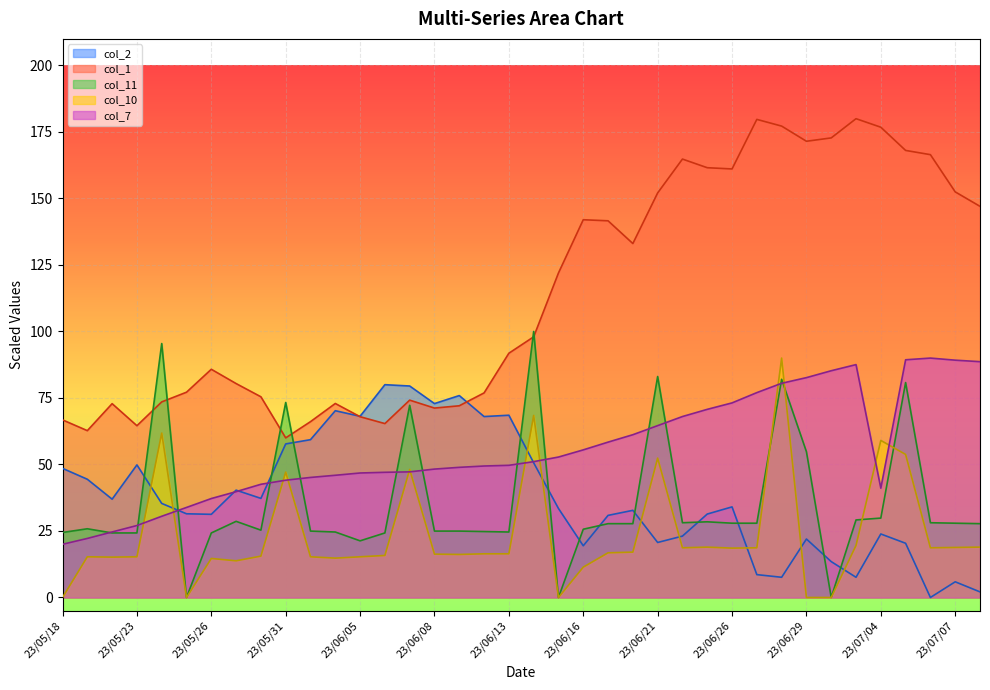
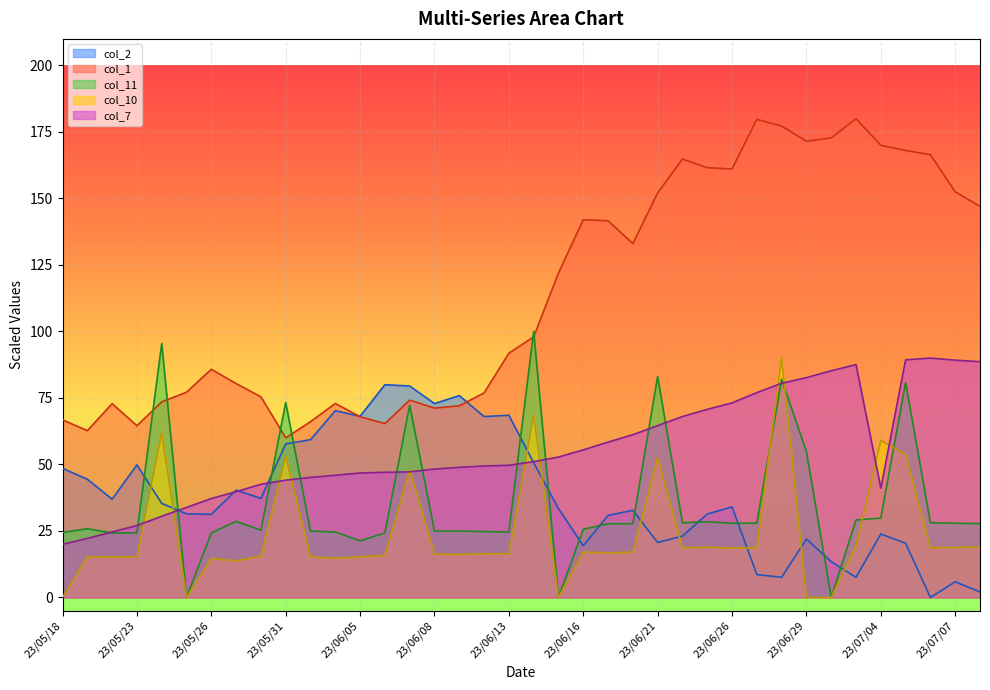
col_10, 23/05/31: 47 -> 53
col_10, 23/06/16: 11 -> 17
col_1, 23/07/04: 177 -> 170
